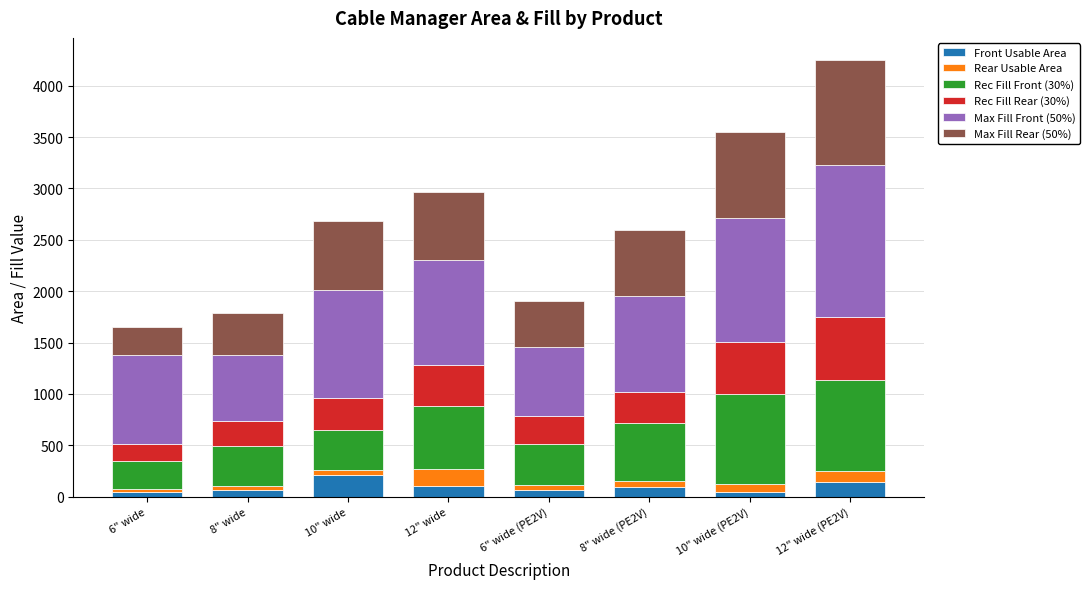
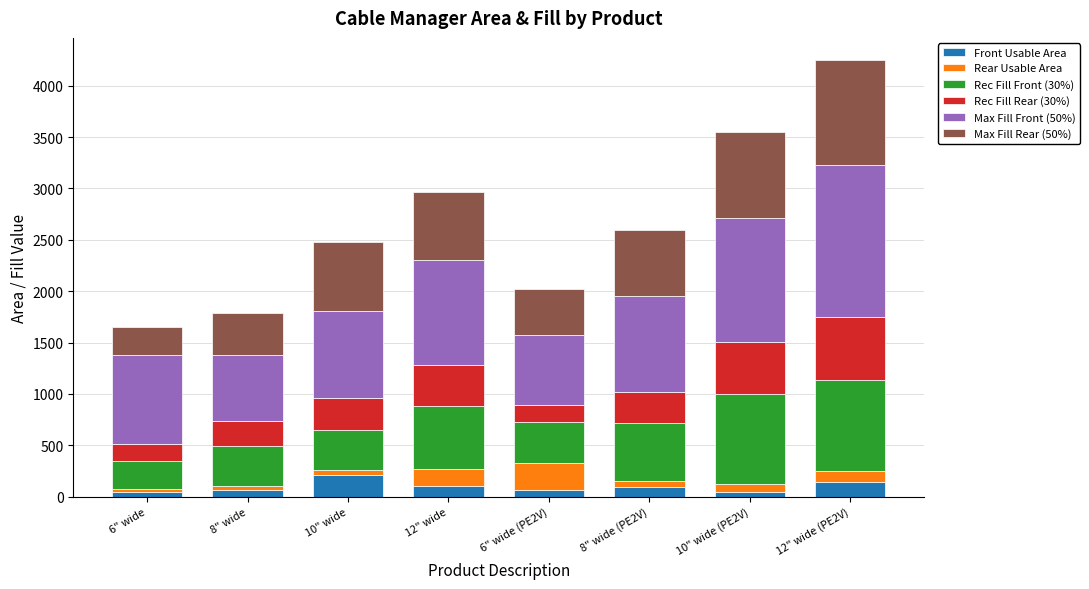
Max Fill Front (50%), 10" wide: 1050 -> 840
Rear Usable Area, 6" wide (PE2V): 40 -> 260
Rec Fill Rear (30%), 6" wide (PE2V): 270 -> 170
